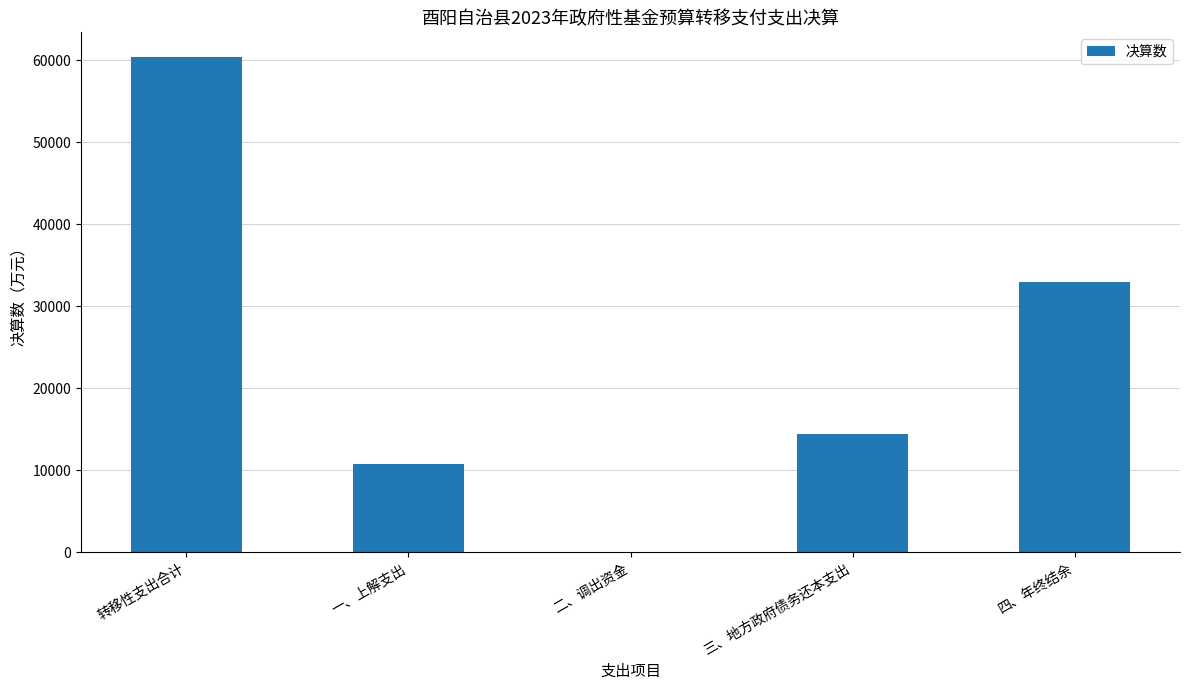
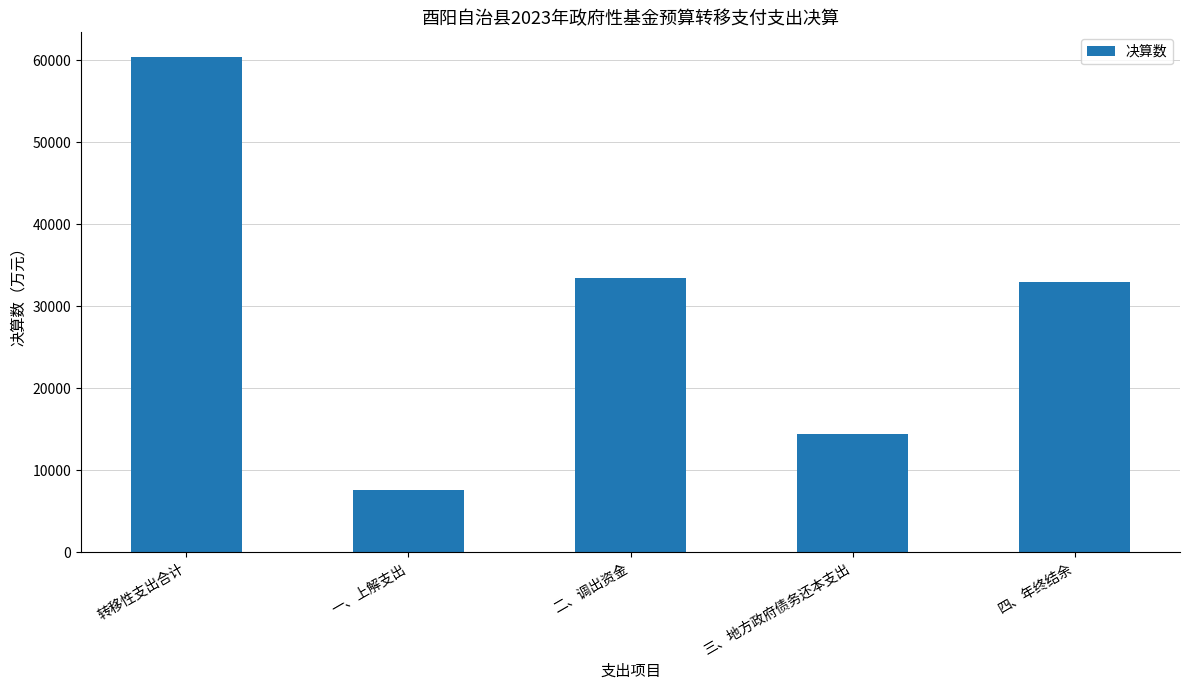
一、上解支出: 11000 -> 8000
二、调出资金: 0 -> 33000
